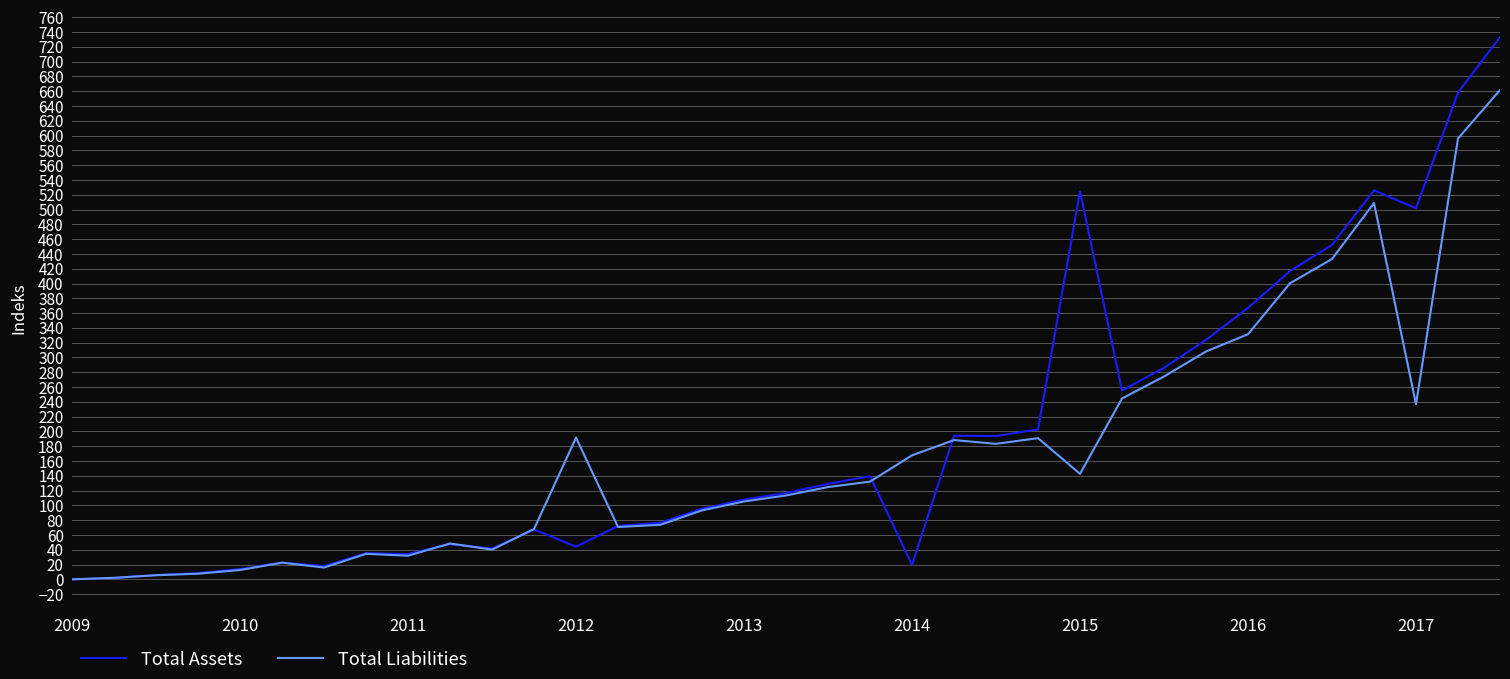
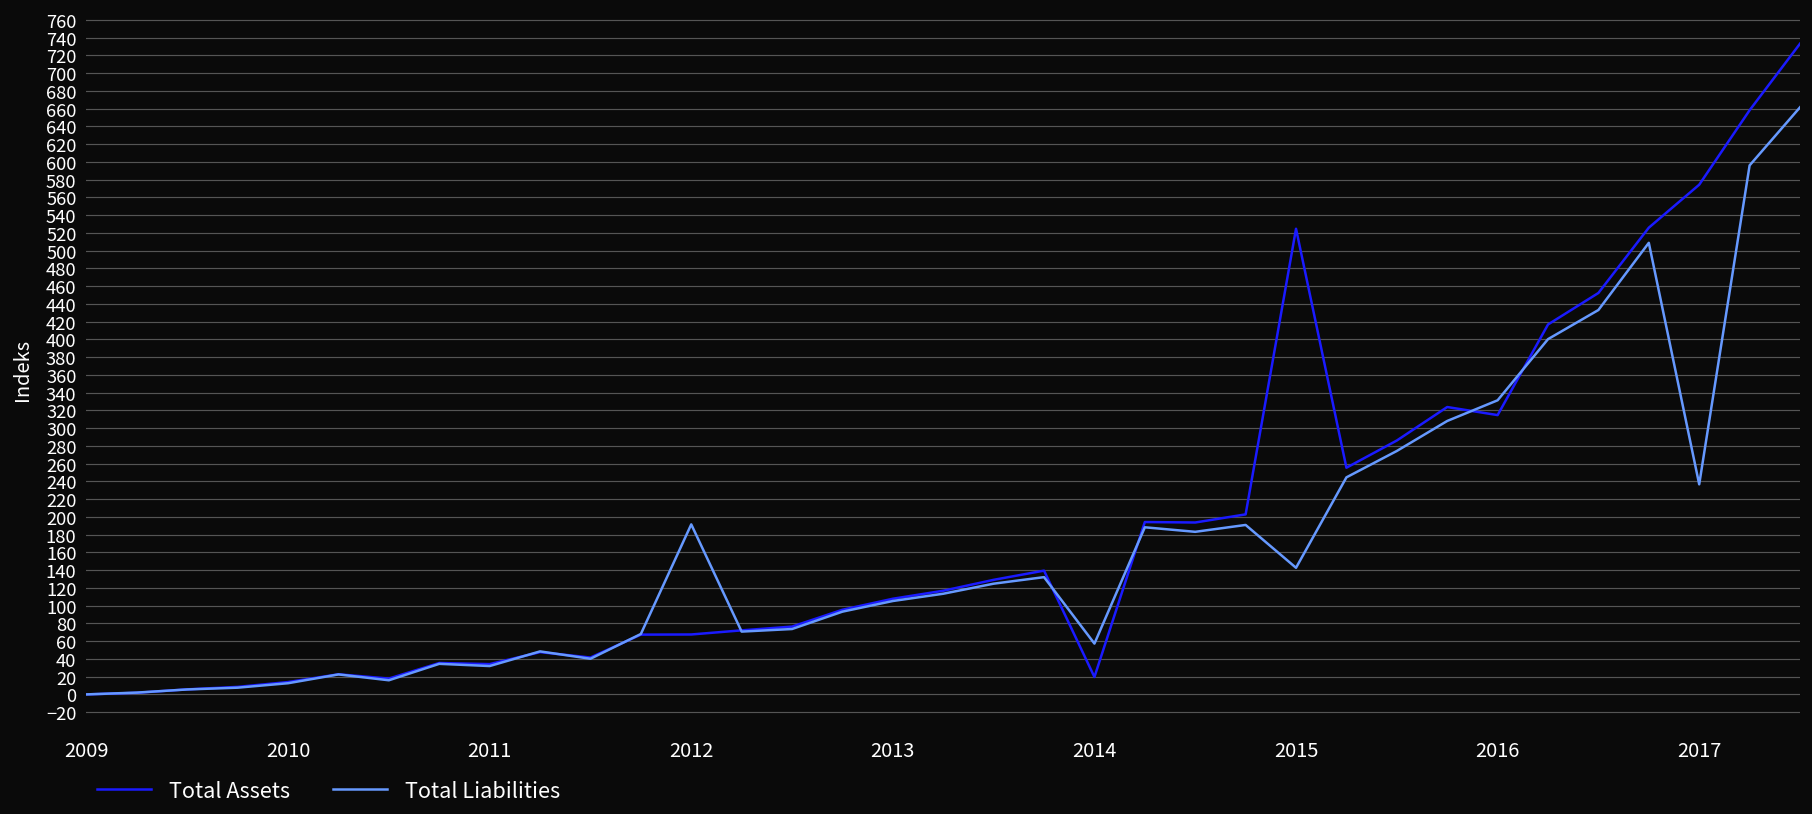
Total Assets, 2012: 40 -> 70
Total Liabilities, 2014: 170 -> 60
Total Assets, 2016: 370 -> 310
Total Assets, 2017: 500 -> 570
